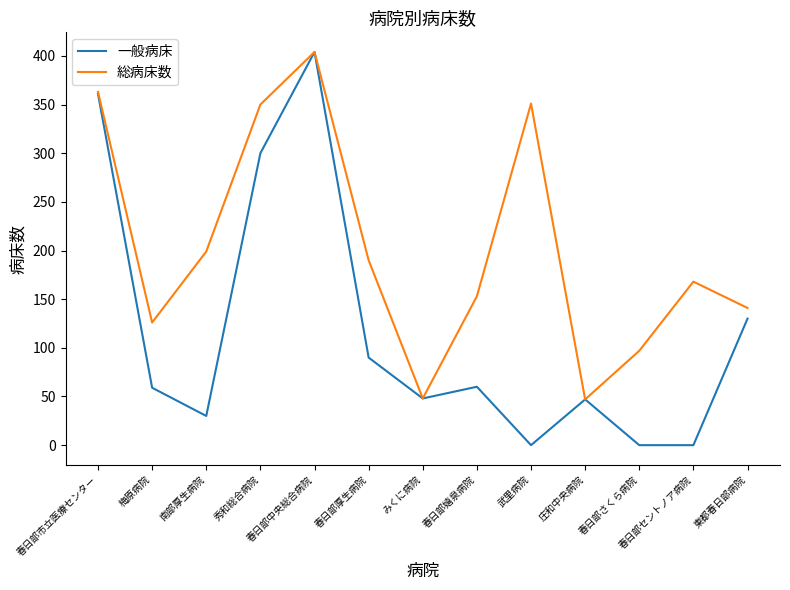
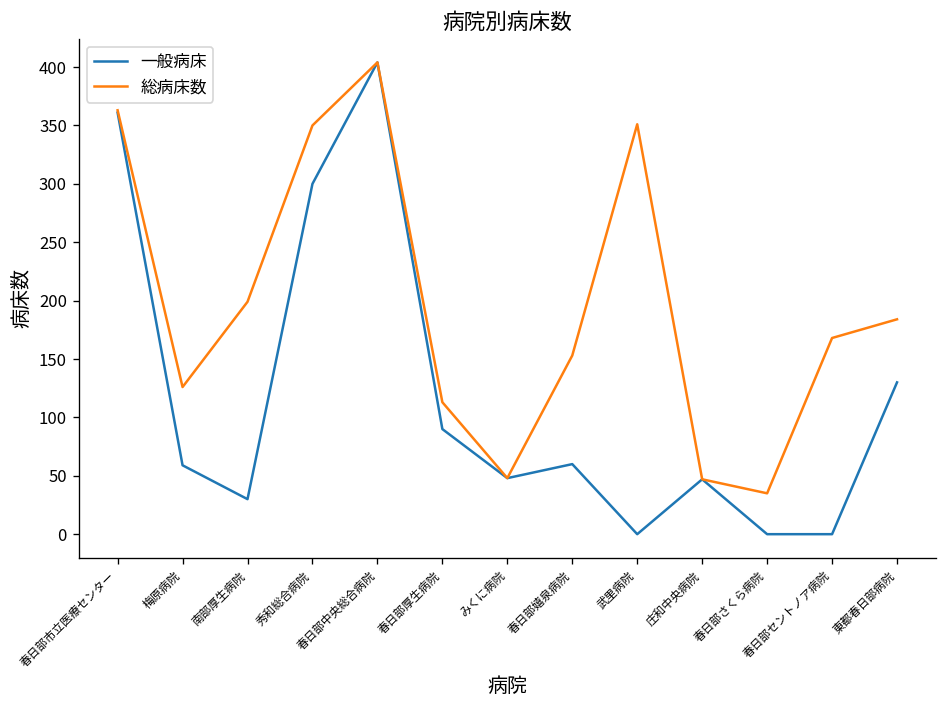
総病床数, 春日部厚生病院: 190 -> 110
総病床数, 春日部さくら病院: 100 -> 40
総病床数, 東都春日部病院: 140 -> 180
